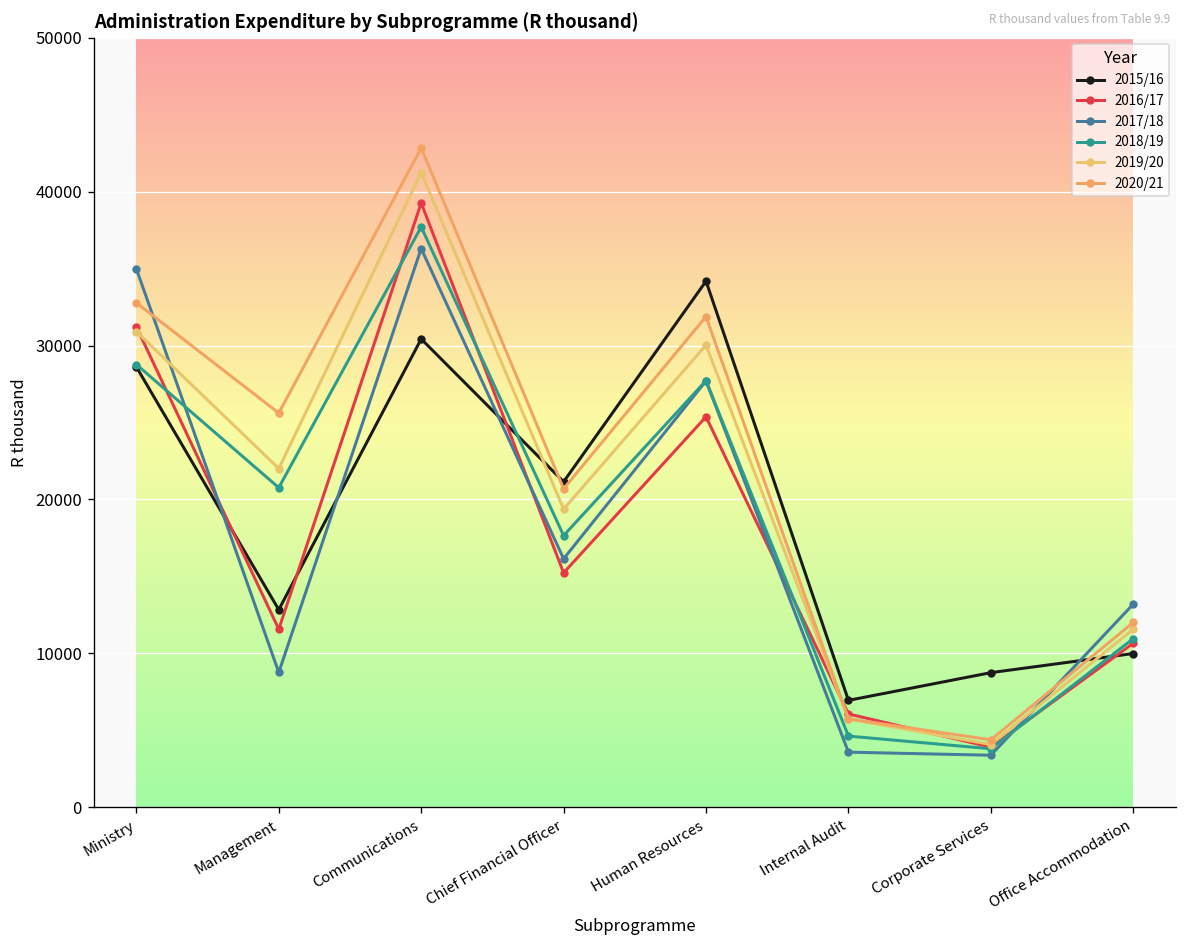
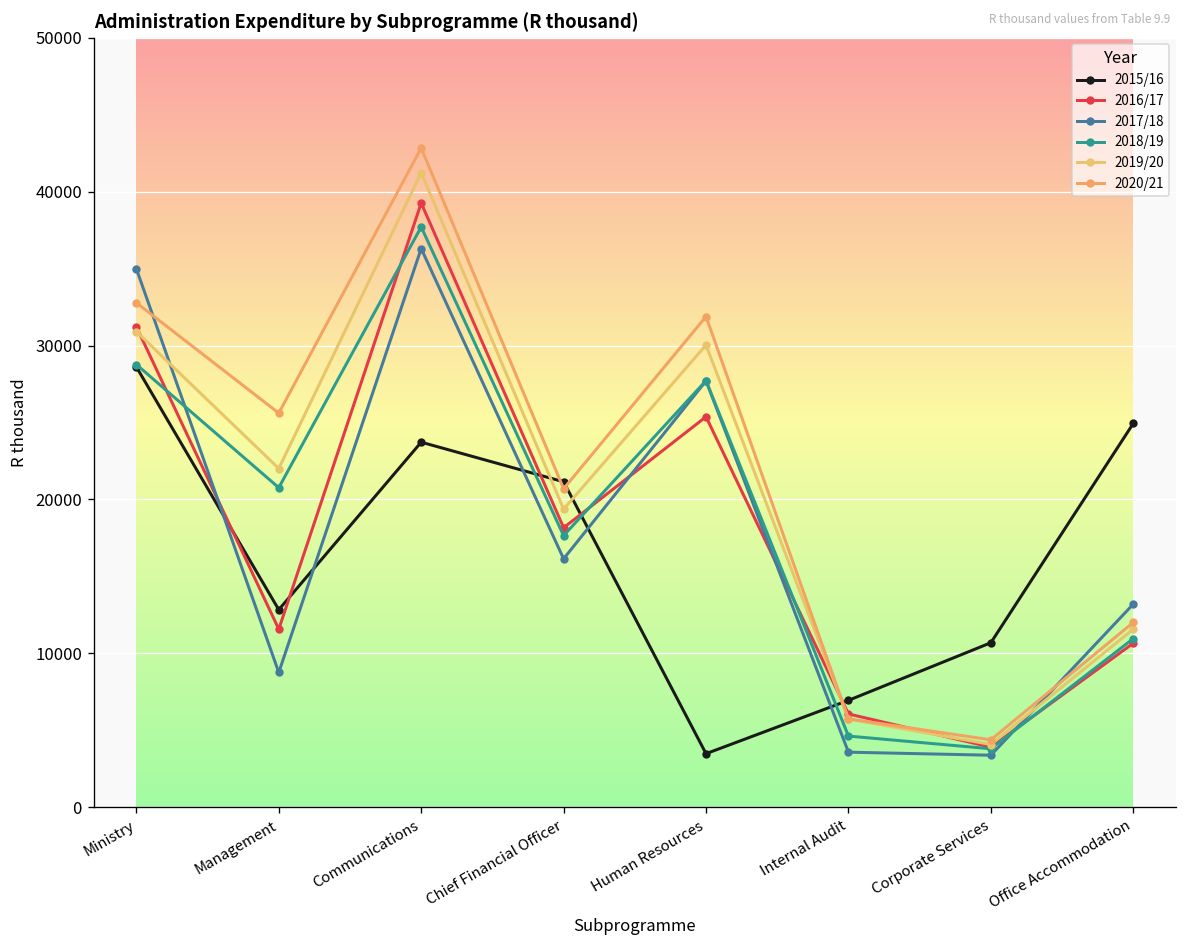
2015/16, Communications: 30400 -> 23700
2016/17, Chief Financial Officer: 15200 -> 18200
2015/16, Human Resources: 34200 -> 3500
2015/16, Corporate Services: 8700 -> 10700
2015/16, Office Accommodation: 10000 -> 24900
